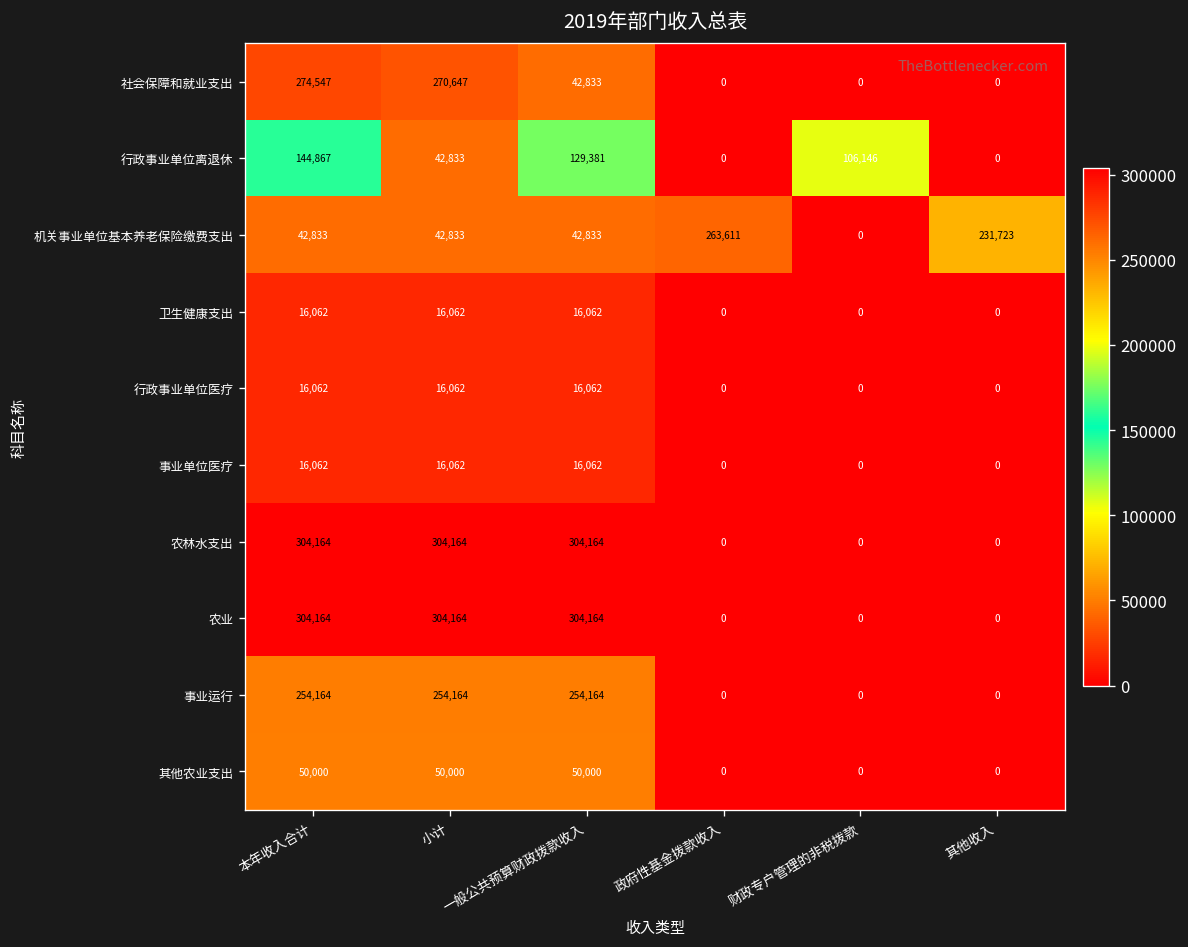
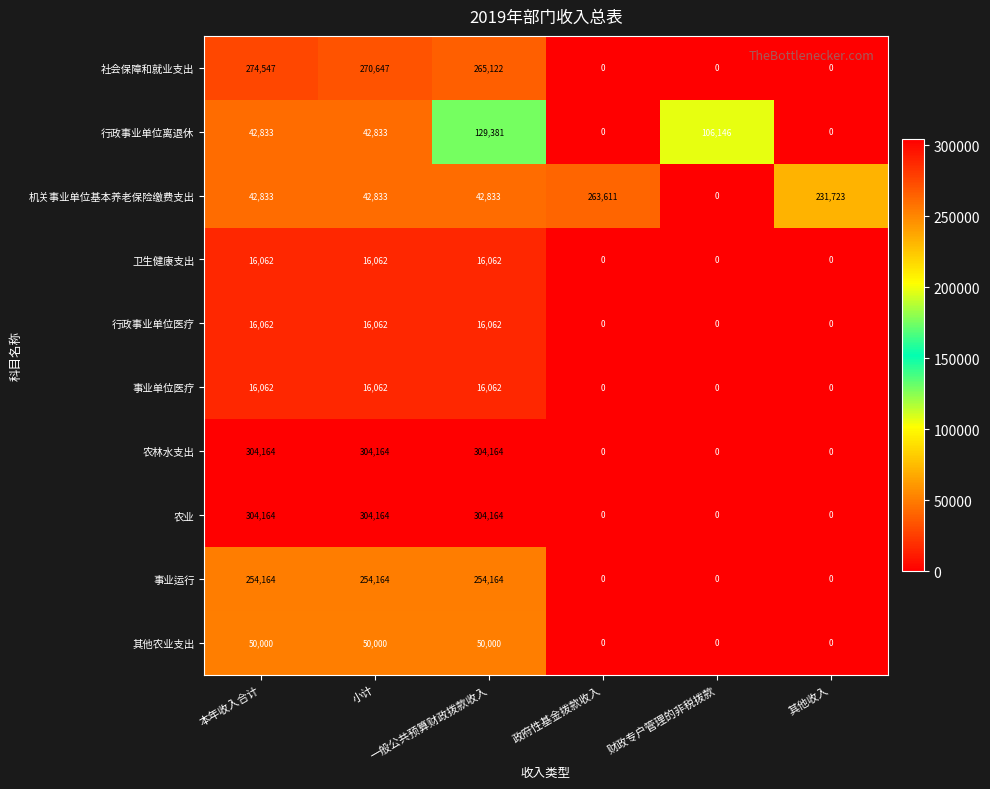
社会保障和就业支出, 一般公共预算财政拨款收入: 42,833 -> 265,122
行政事业单位离退休, 本年收入合计: 144,867 -> 42,833
